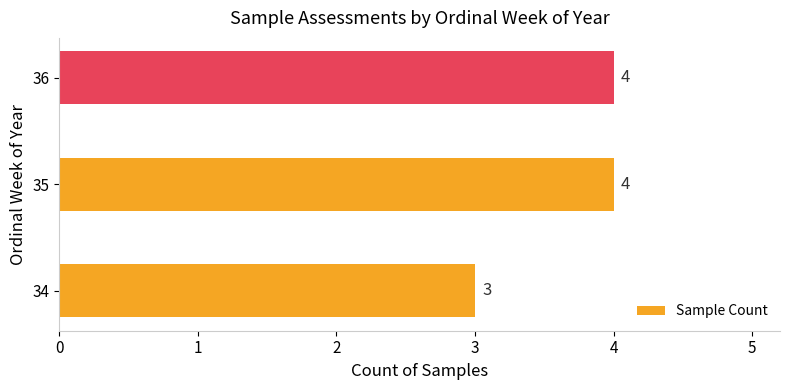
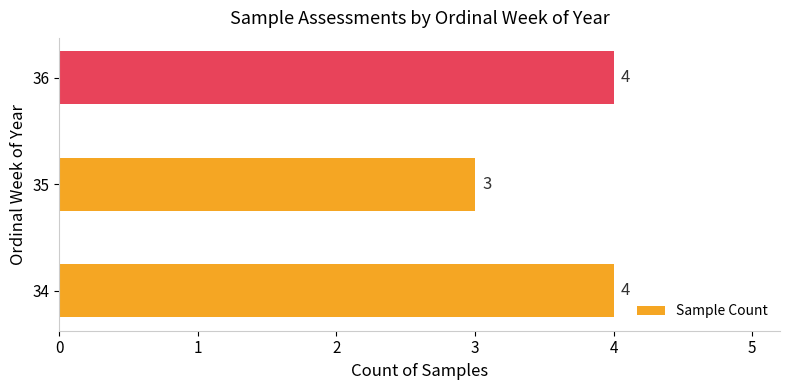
35: 4 -> 3
34: 3 -> 4
